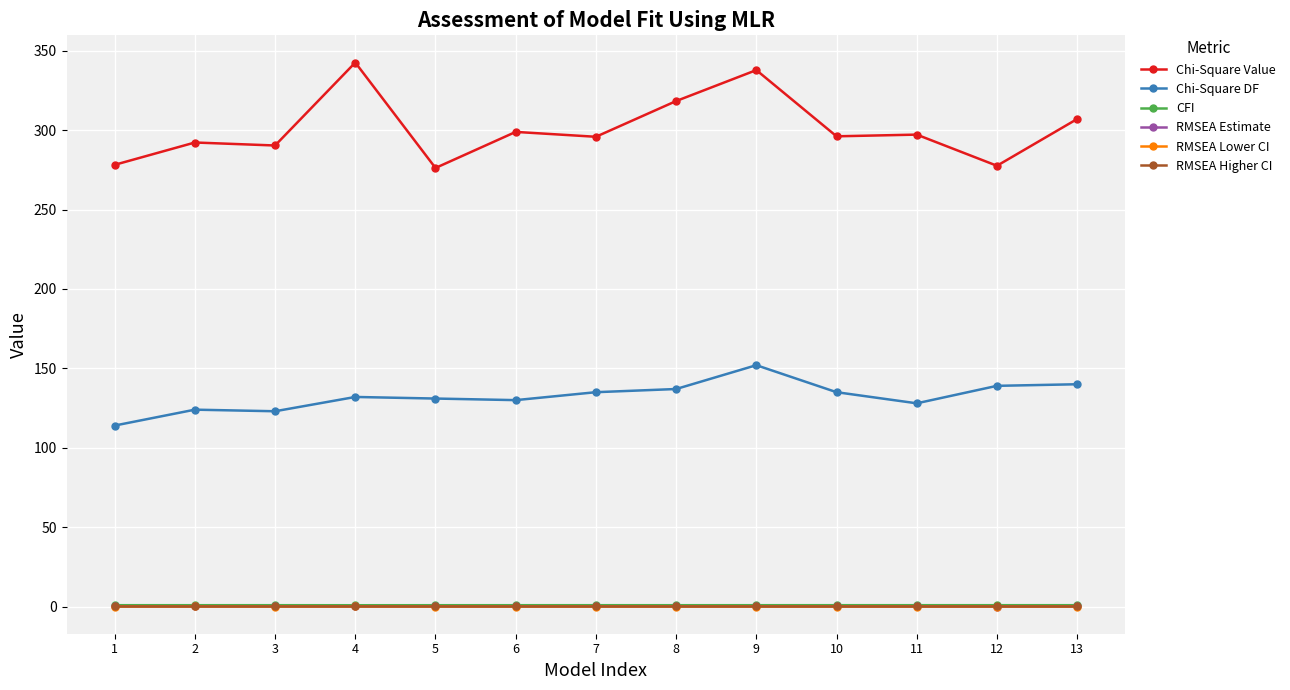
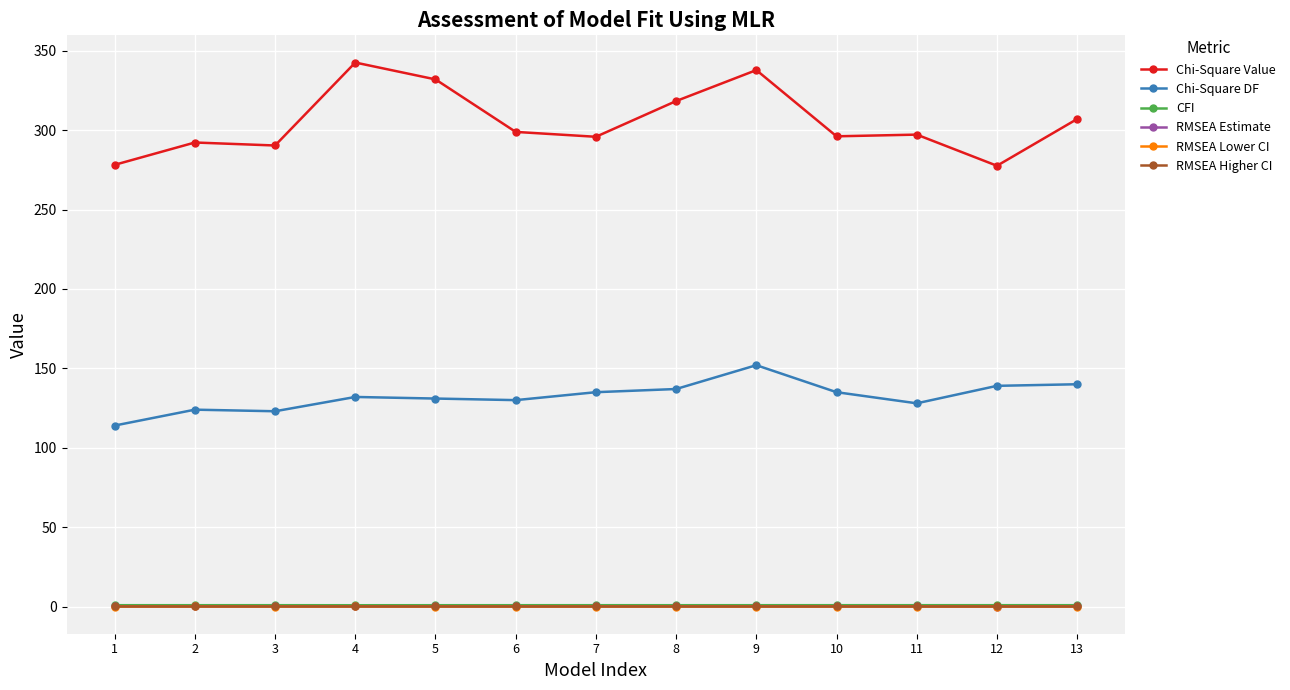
Chi-Square Value, 5: 276 -> 332
